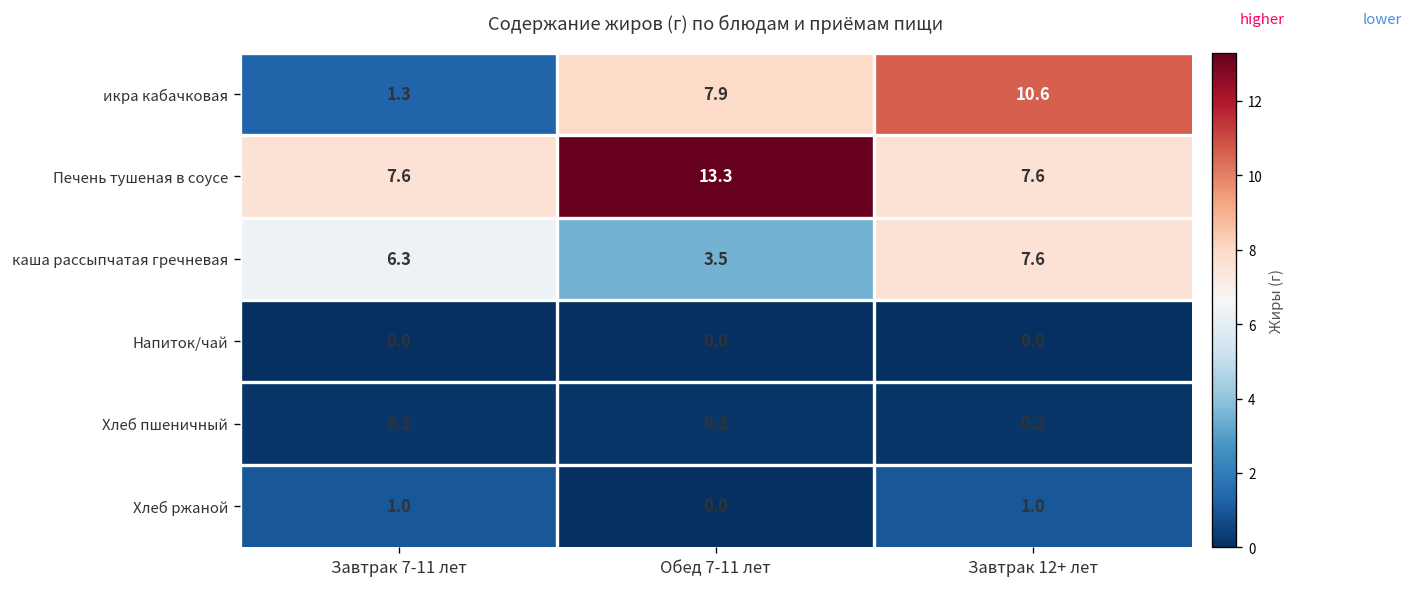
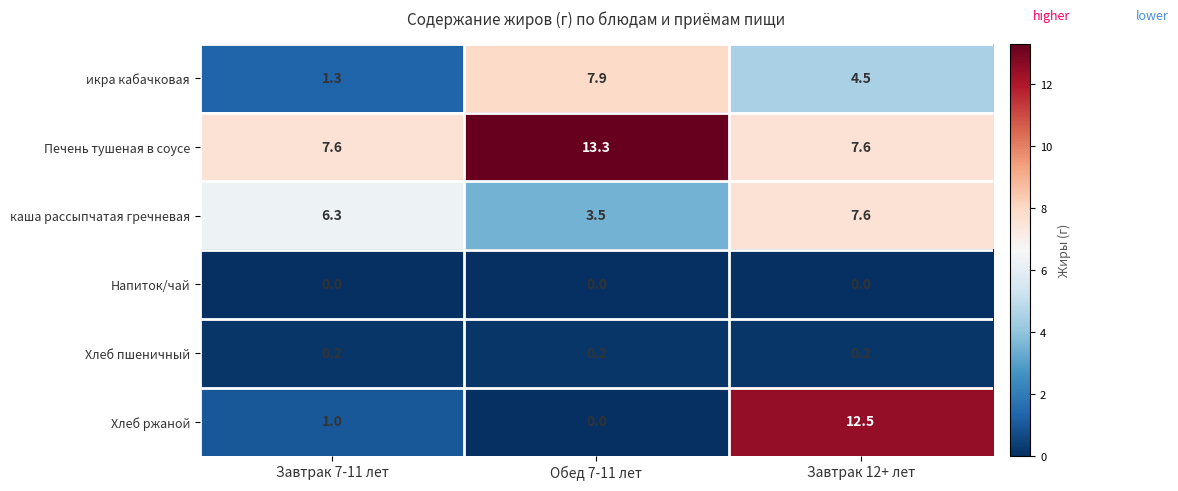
икра кабачковая, Завтрак 12+ лет: 10.6 -> 4.5
Хлеб ржаной, Завтрак 12+ лет: 1.0 -> 12.5
